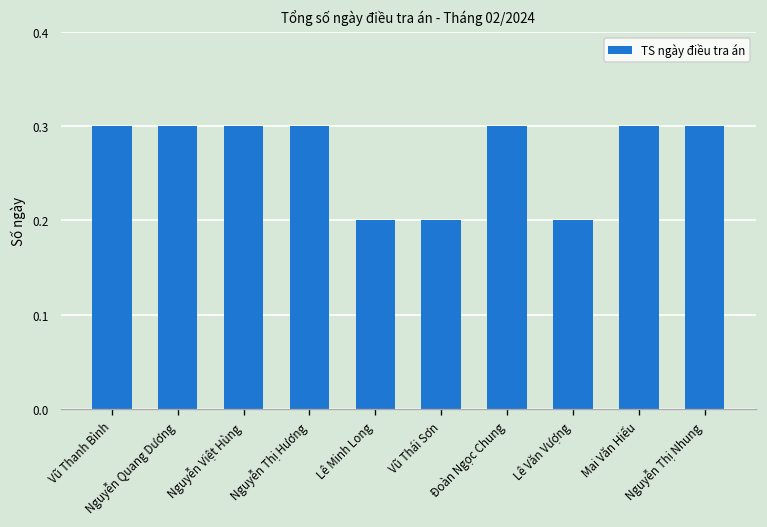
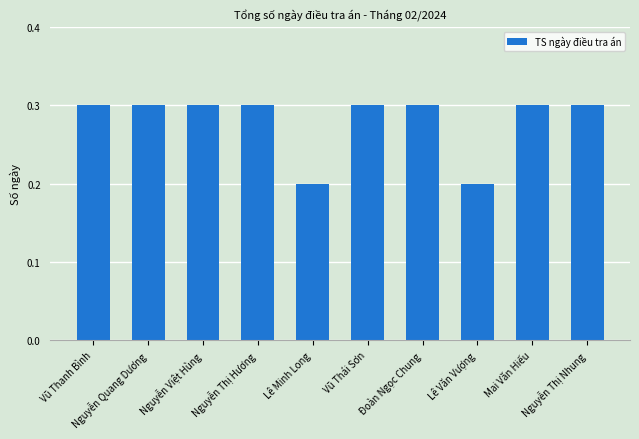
Vũ Thái Sơn: 0.2 -> 0.3
